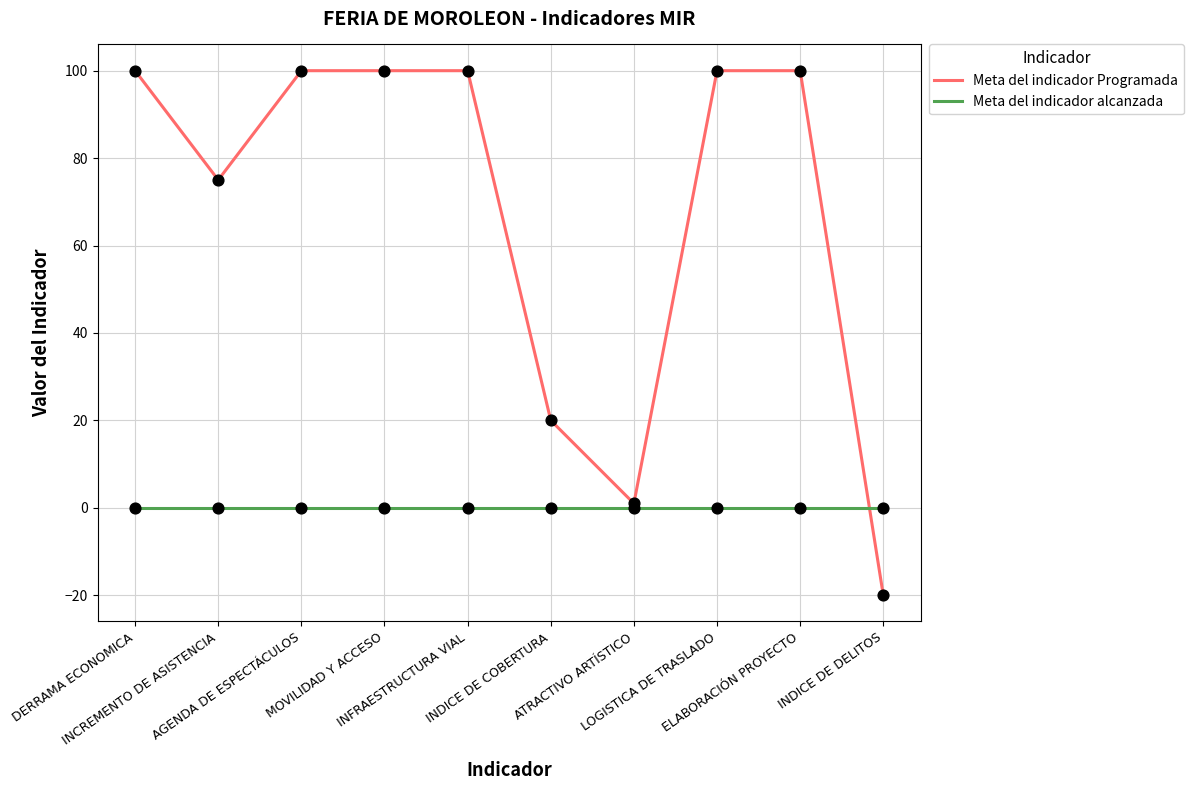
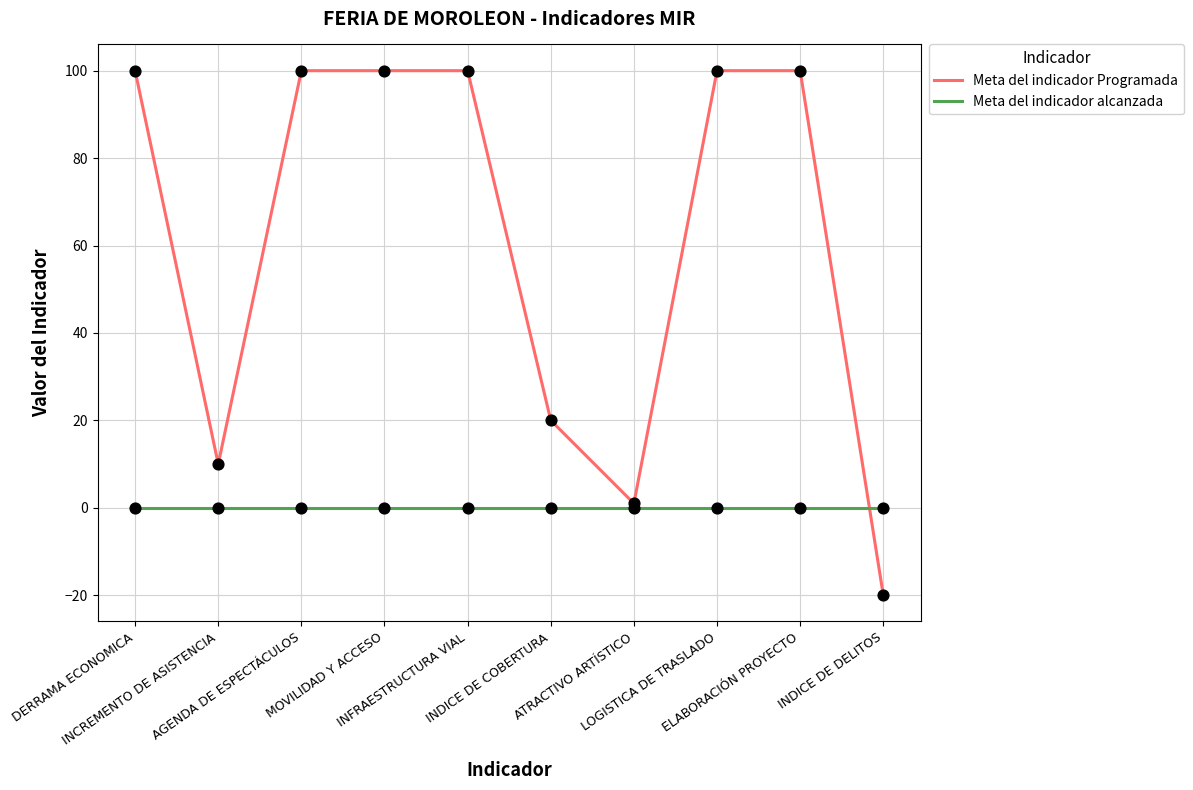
Meta del indicador Programada, INCREMENTO DE ASISTENCIA: 75 -> 10
